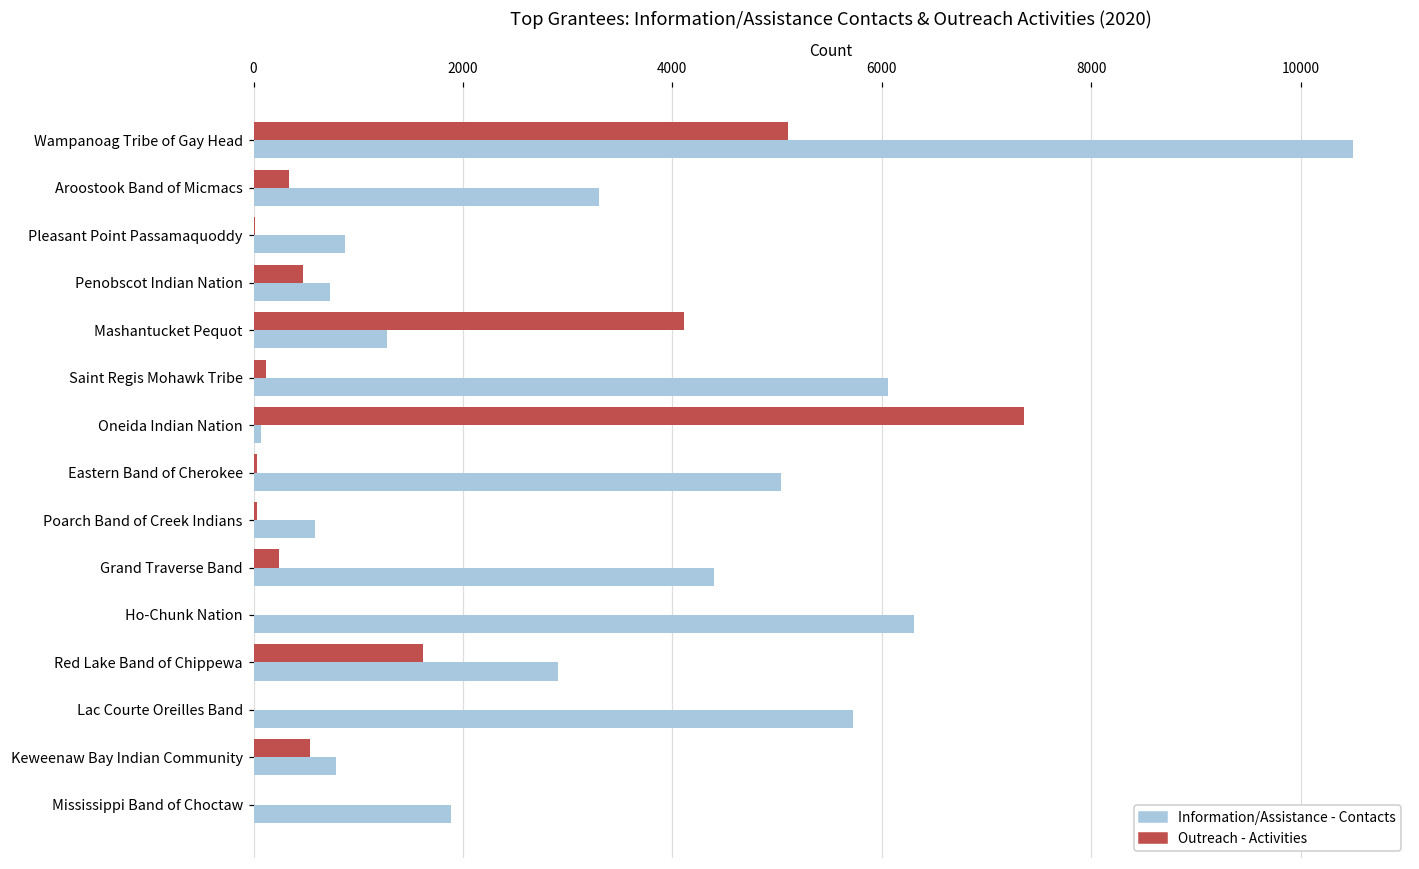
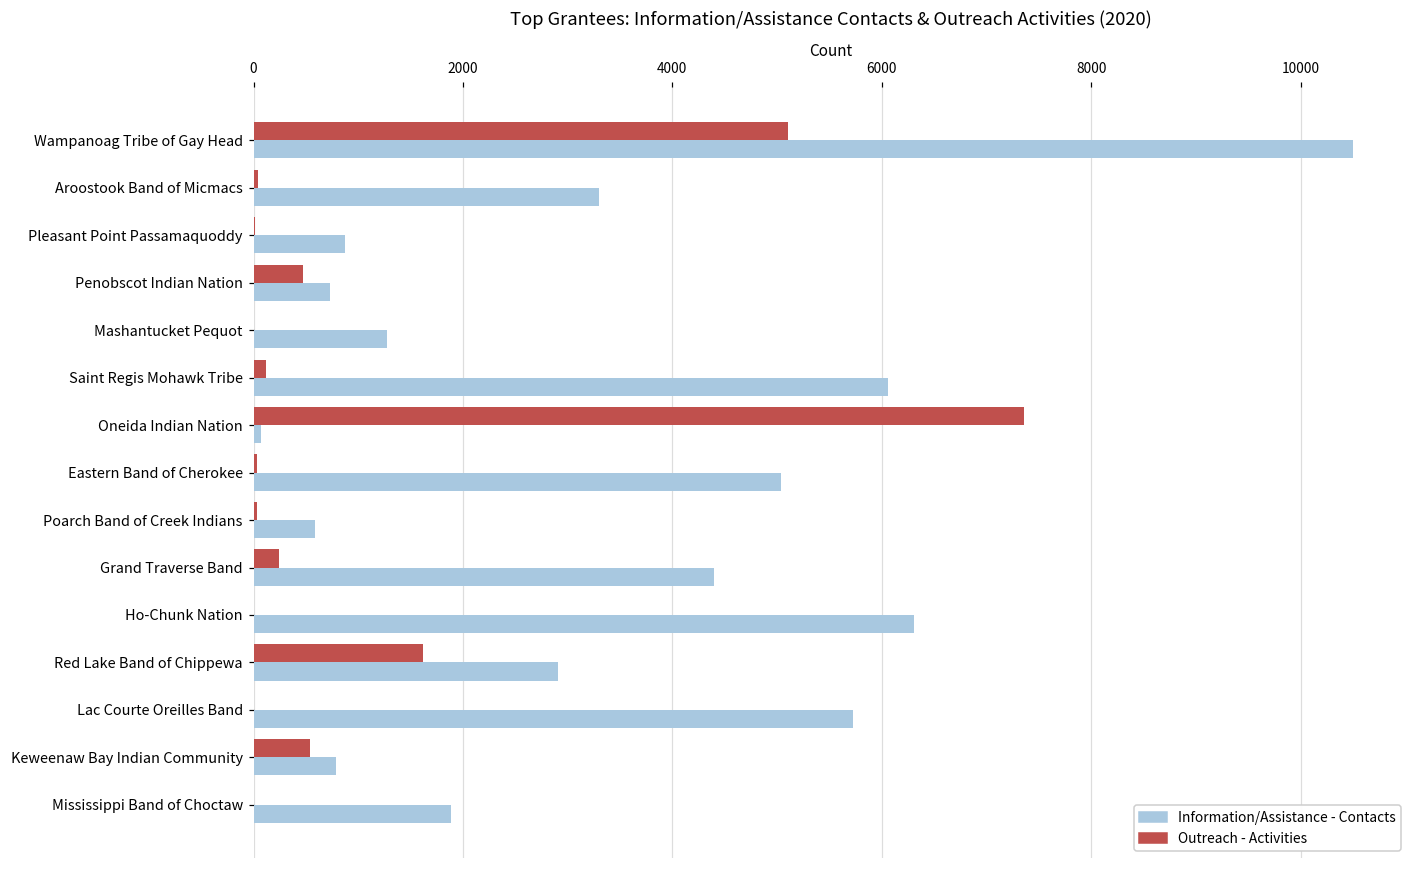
Outreach - Activities, Aroostook Band of Micmacs: 300 -> 0
Outreach - Activities, Mashantucket Pequot: 4100 -> 0
